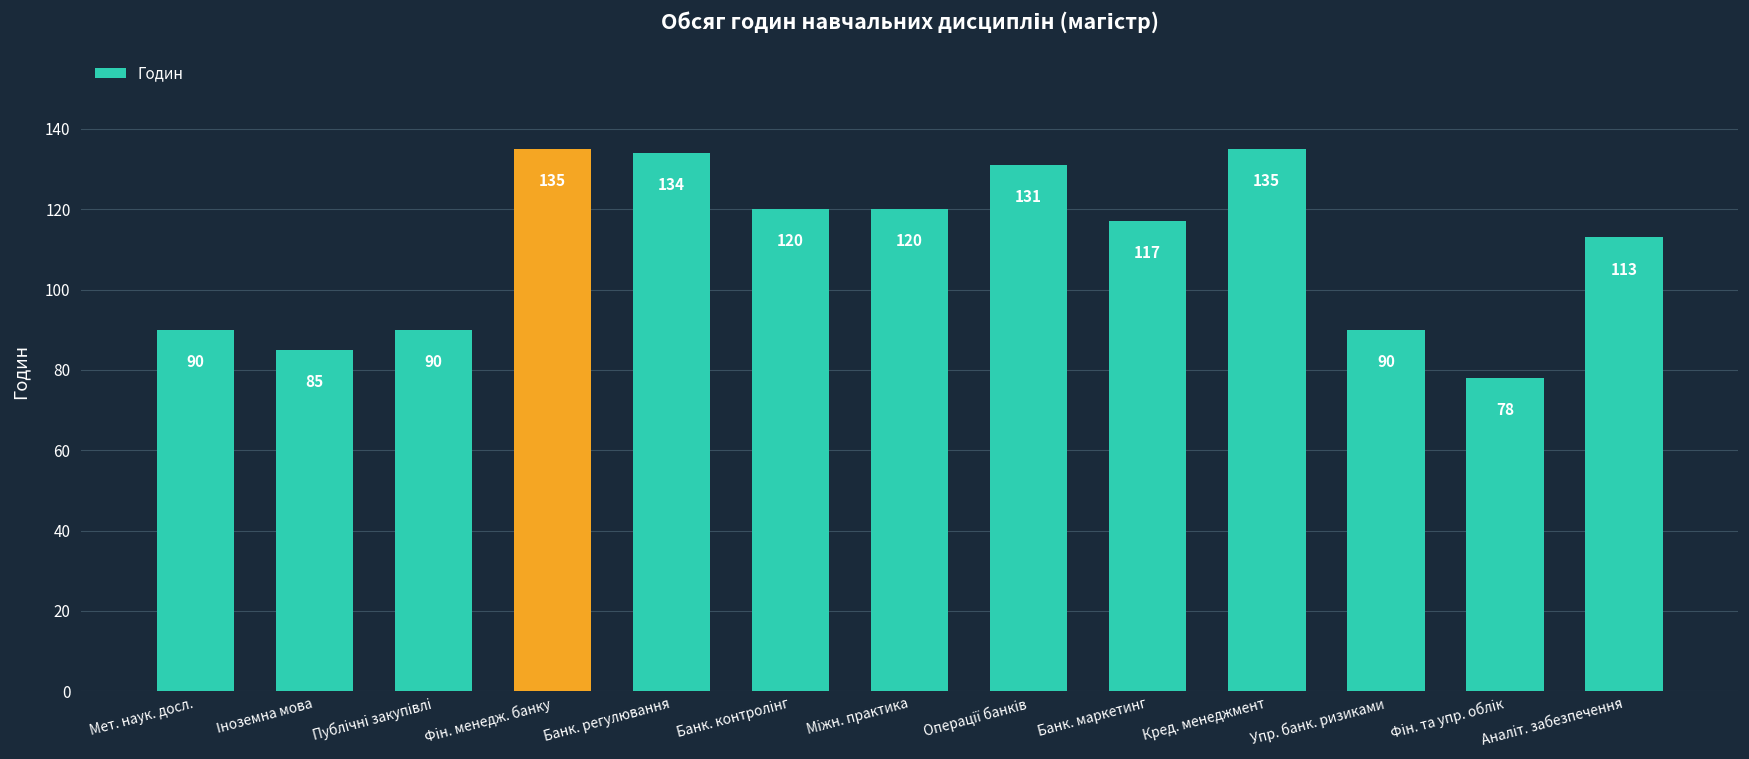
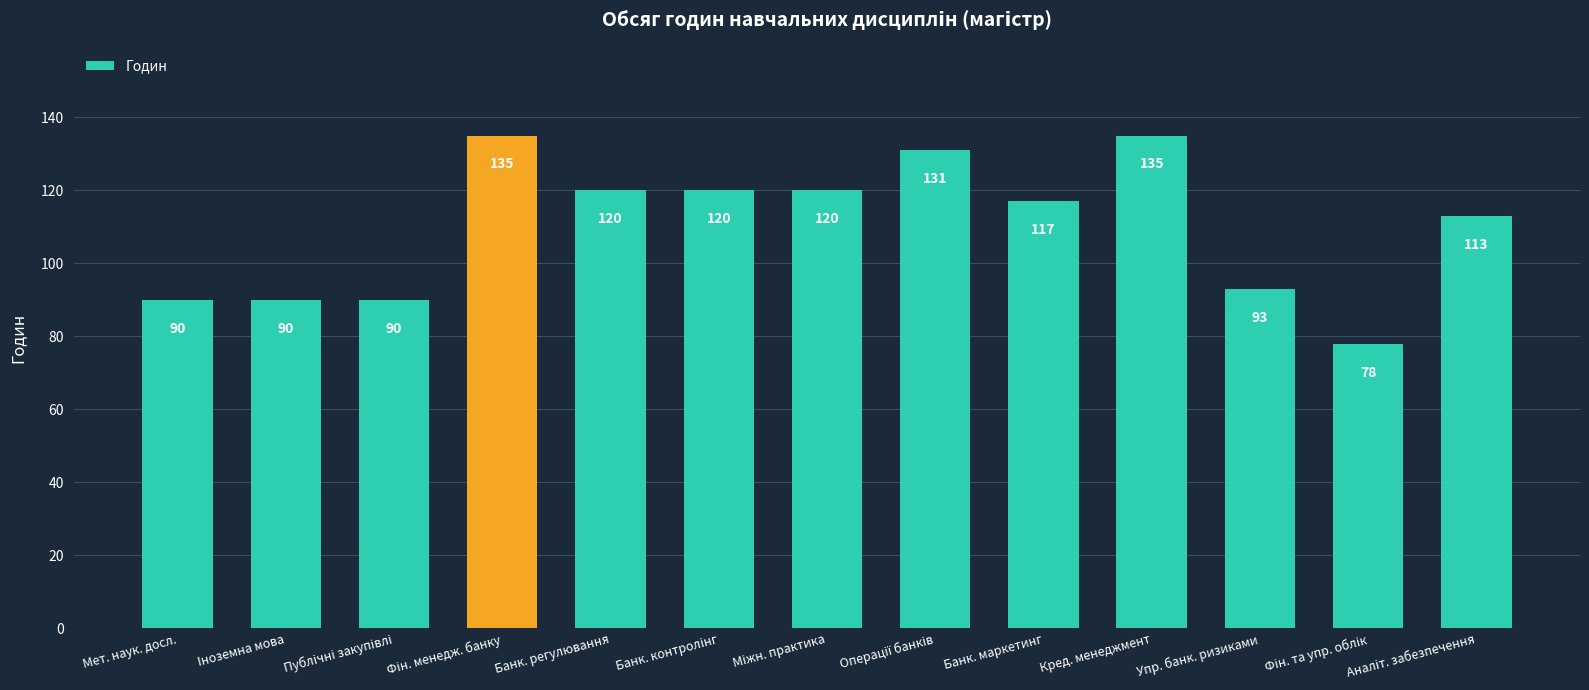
Іноземна мова: 85 -> 90
Банк. регулювання: 134 -> 120
Упр. банк. ризиками: 90 -> 93
